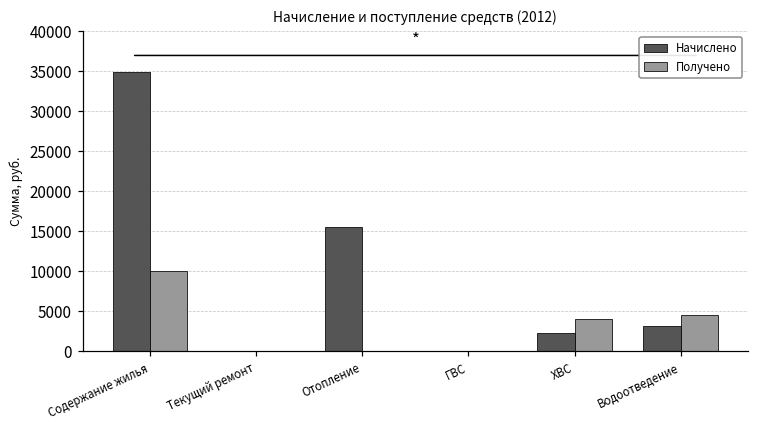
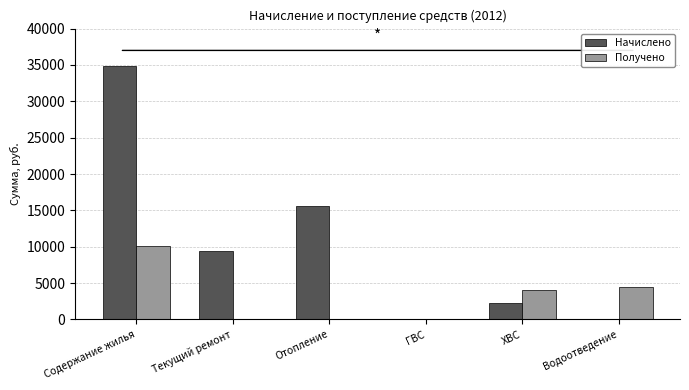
Начислено, Текущий ремонт: 0 -> 9000
Начислено, Водоотведение: 3000 -> 0
